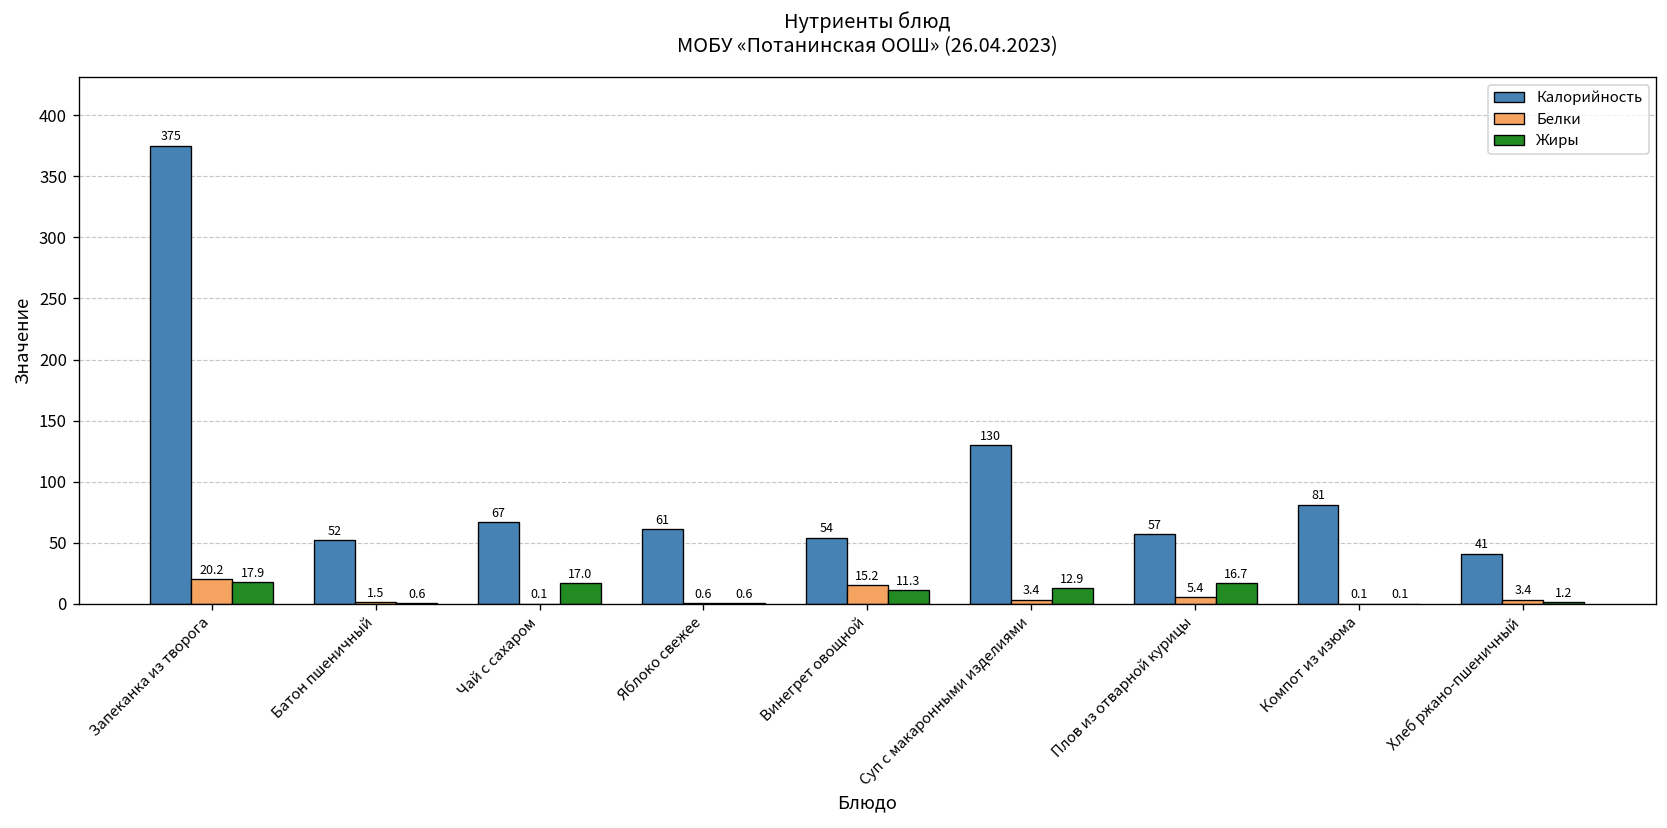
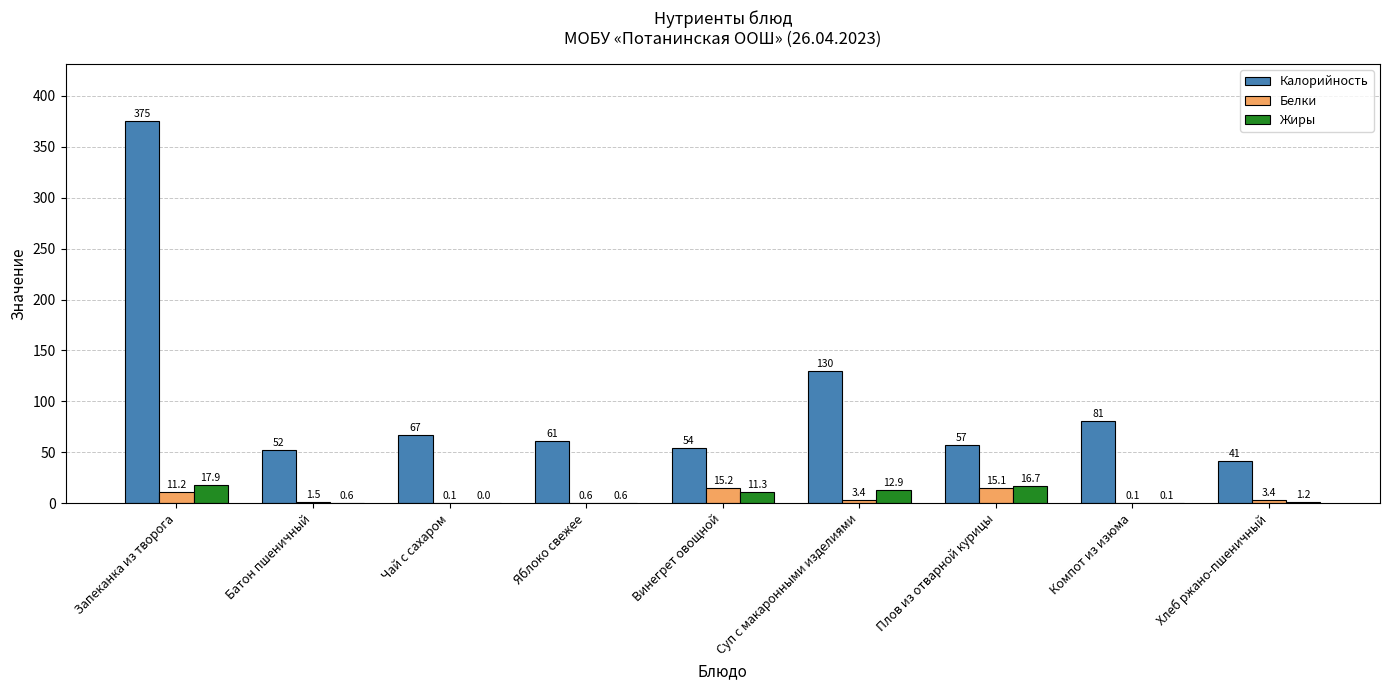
Белки, Запеканка из творога: 20.2 -> 11.2
Жиры, Чай с сахаром: 17.0 -> 0.0
Белки, Плов из отварной курицы: 5.4 -> 15.1
